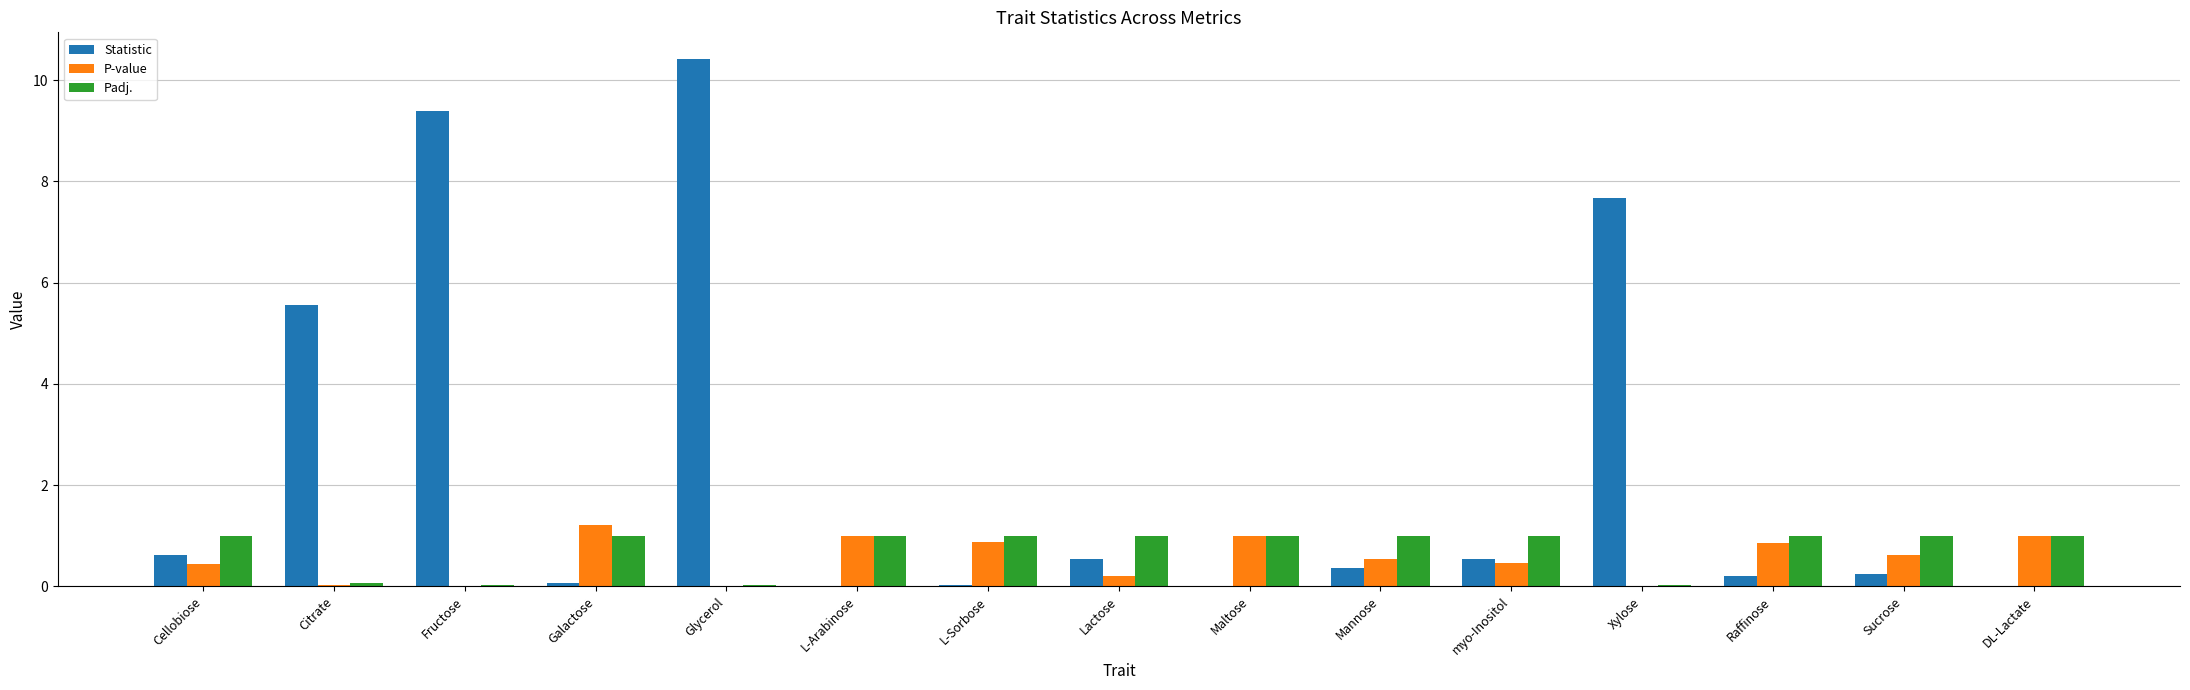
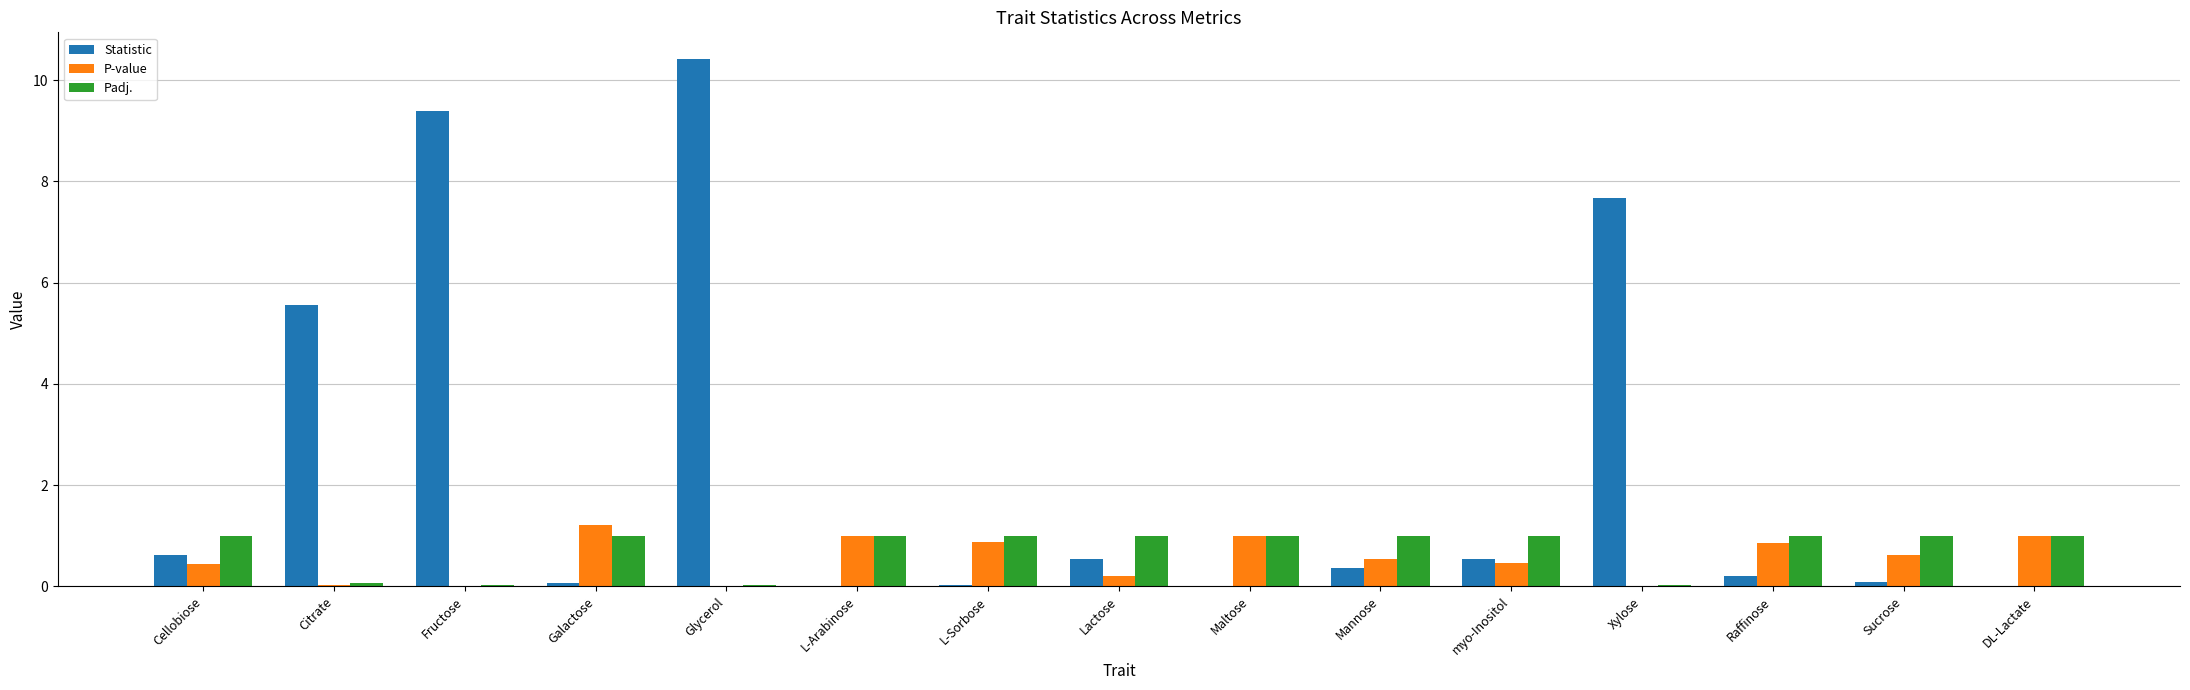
Statistic, Sucrose: 0.2 -> 0.1
